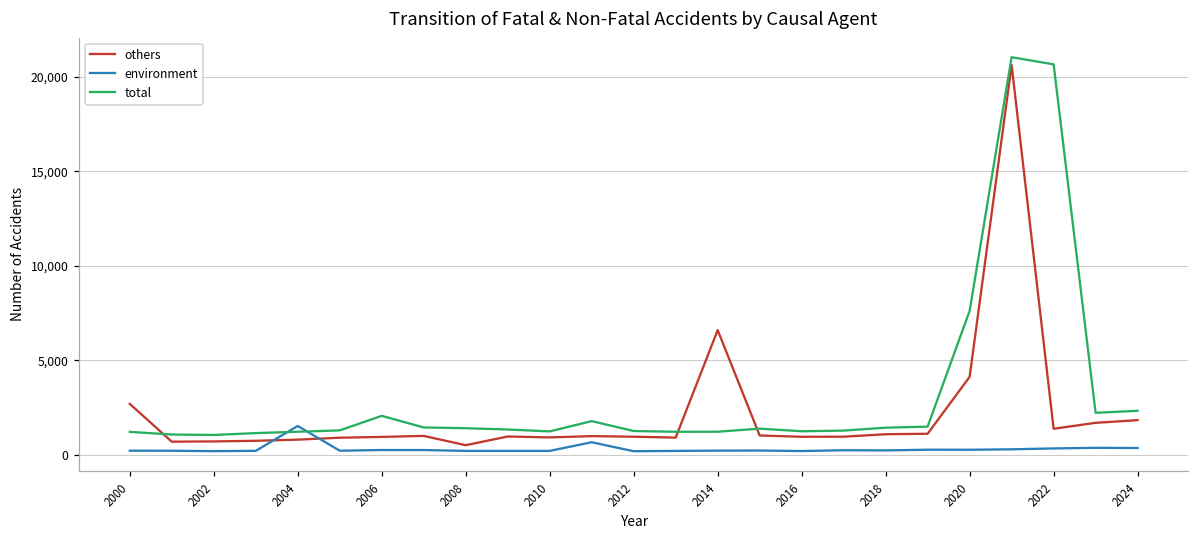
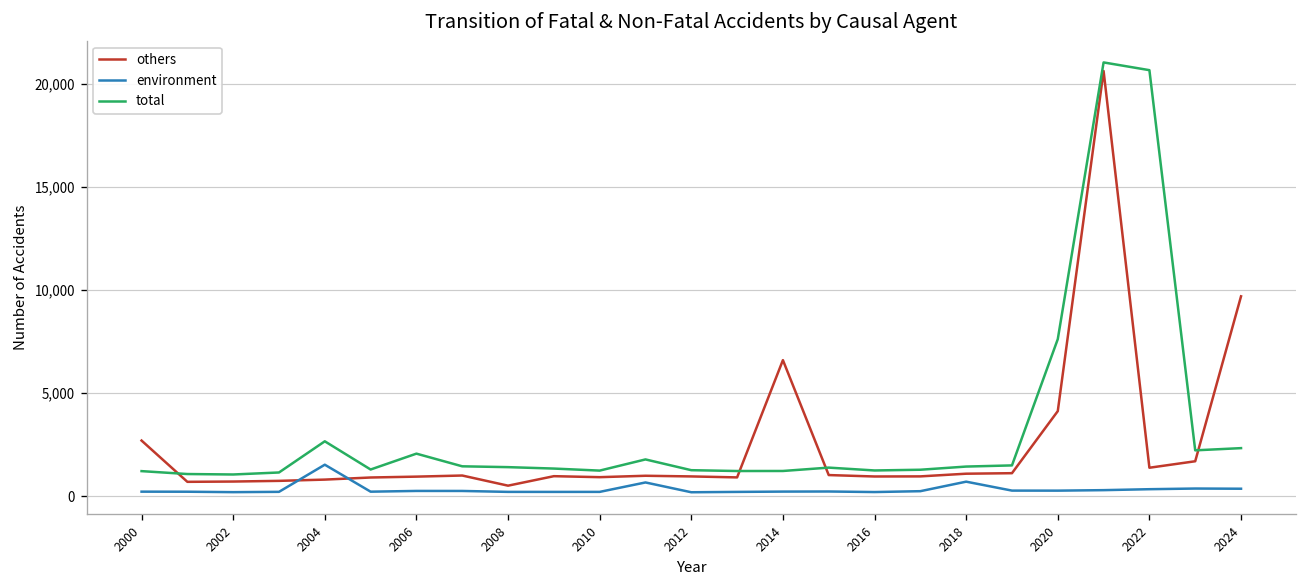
total, 2004: 1,200 -> 2,700
environment, 2018: 200 -> 700
others, 2024: 1,800 -> 9,700
